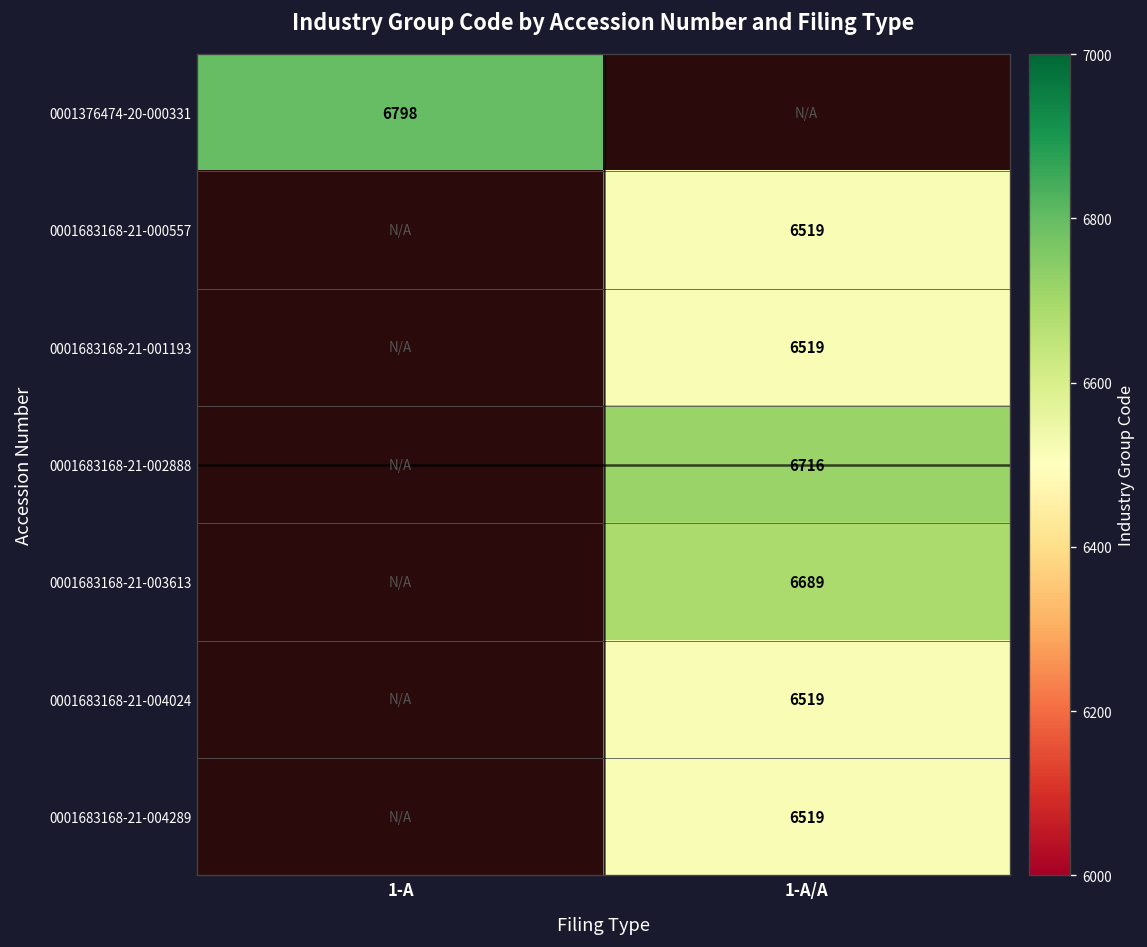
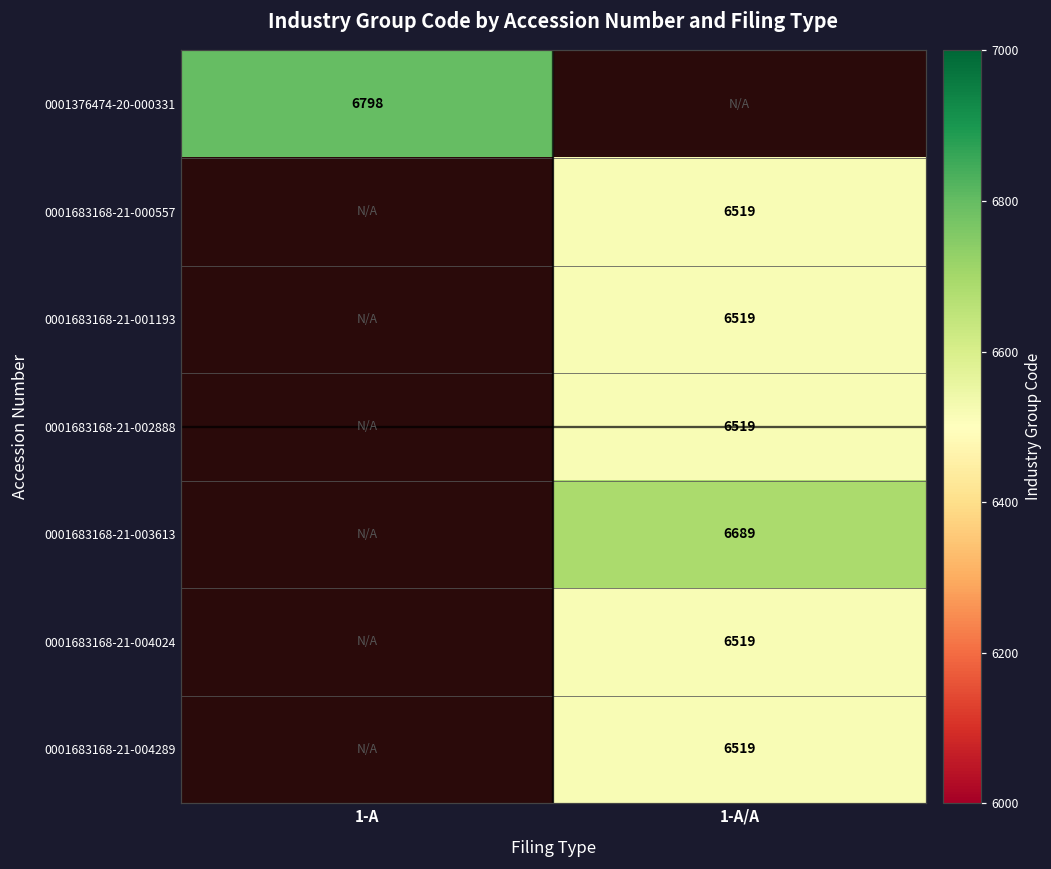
0001683168-21-002888, 1-A/A: 6716 -> 6519
